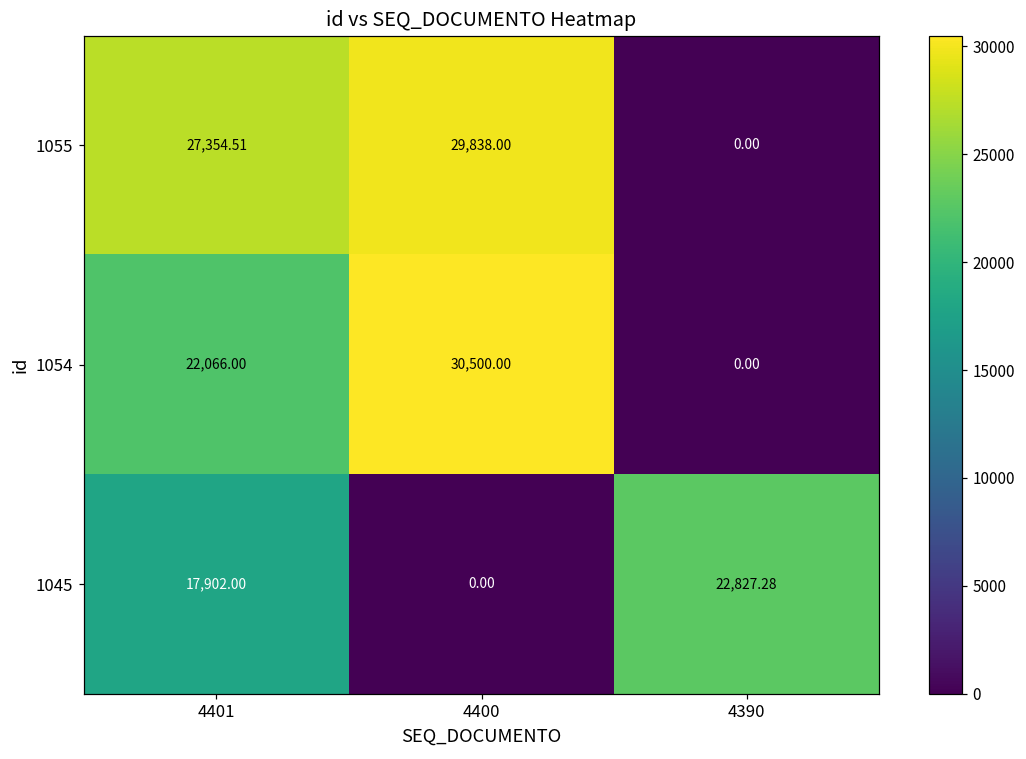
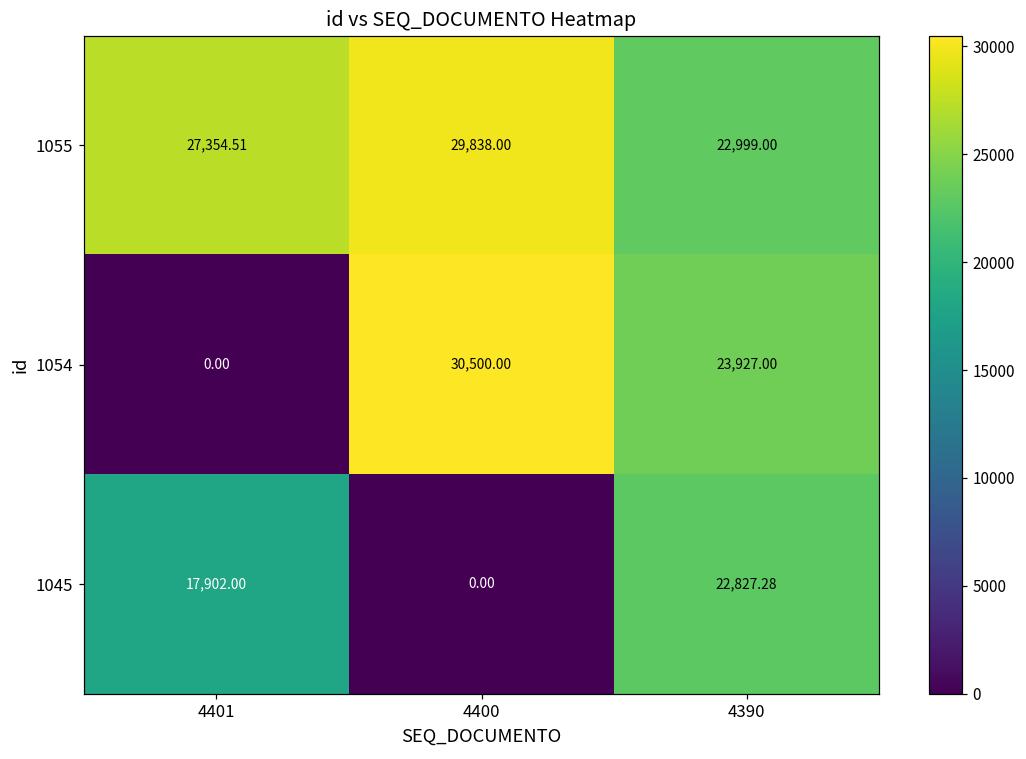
1055, 4390: 0.00 -> 22,999.00
1054, 4401: 22,066.00 -> 0.00
1054, 4390: 0.00 -> 23,927.00
